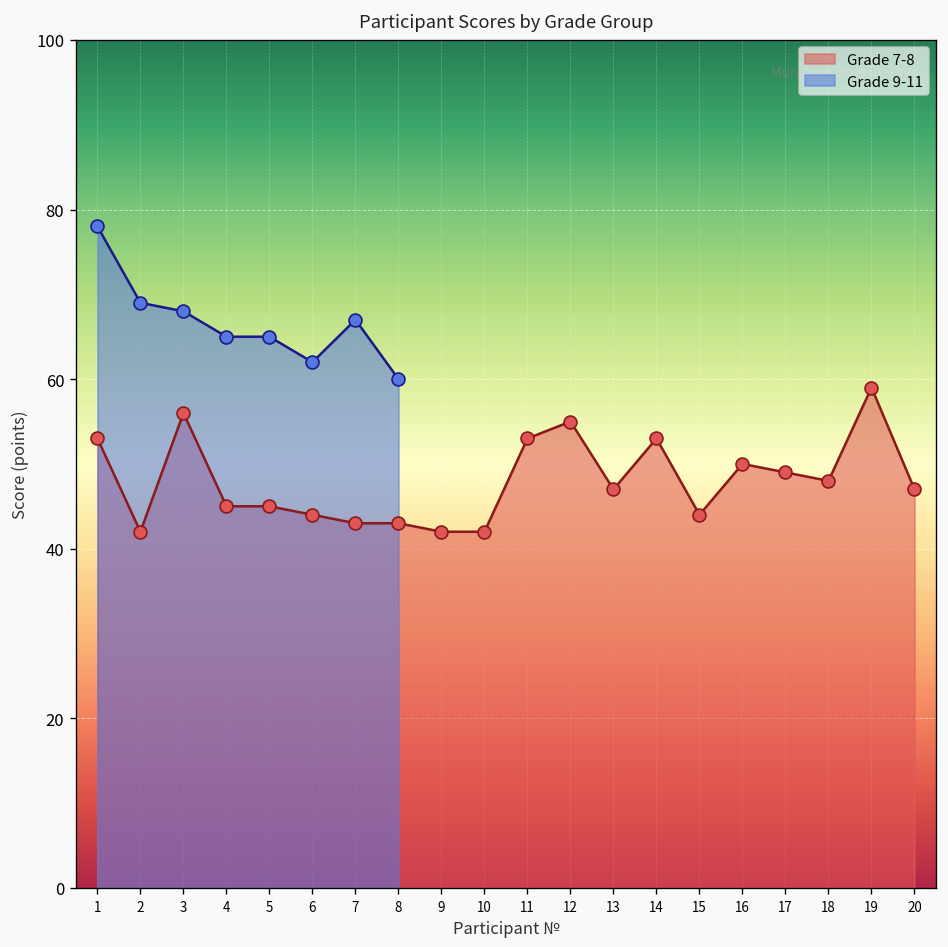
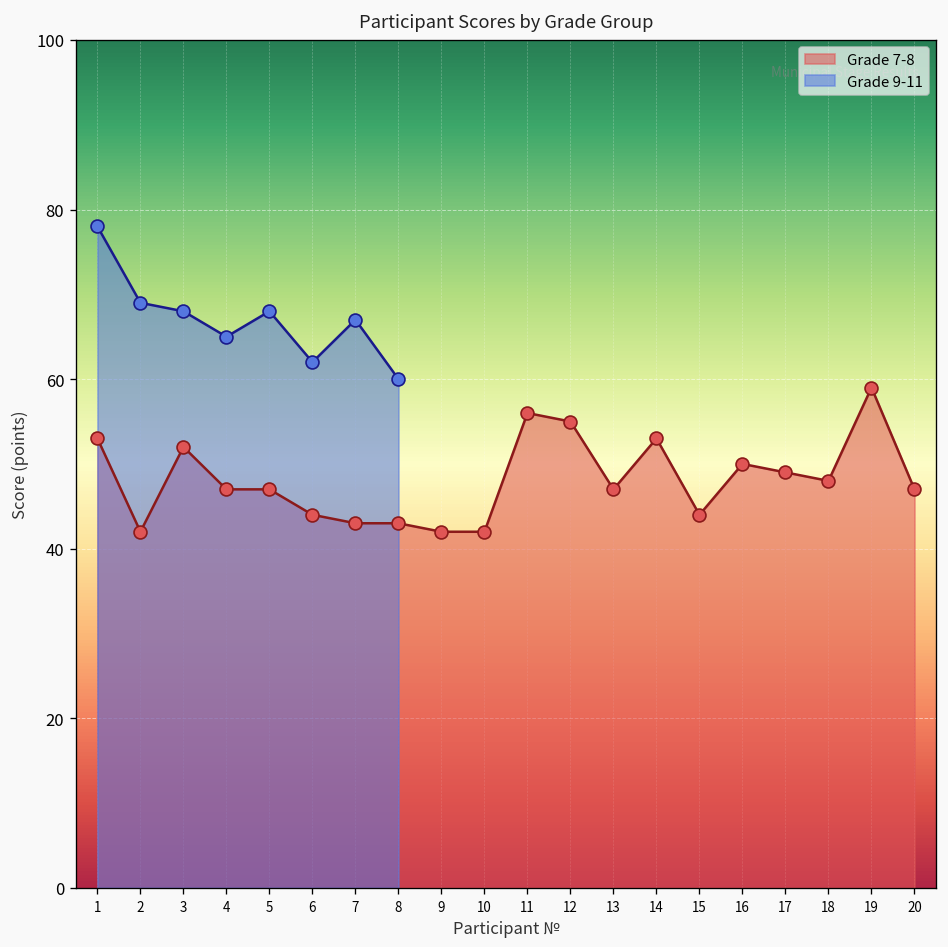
Grade 7-8, 3: 56 -> 52
Grade 7-8, 4: 45 -> 47
Grade 7-8, 5: 45 -> 47
Grade 9-11, 5: 65 -> 68
Grade 7-8, 11: 53 -> 56
